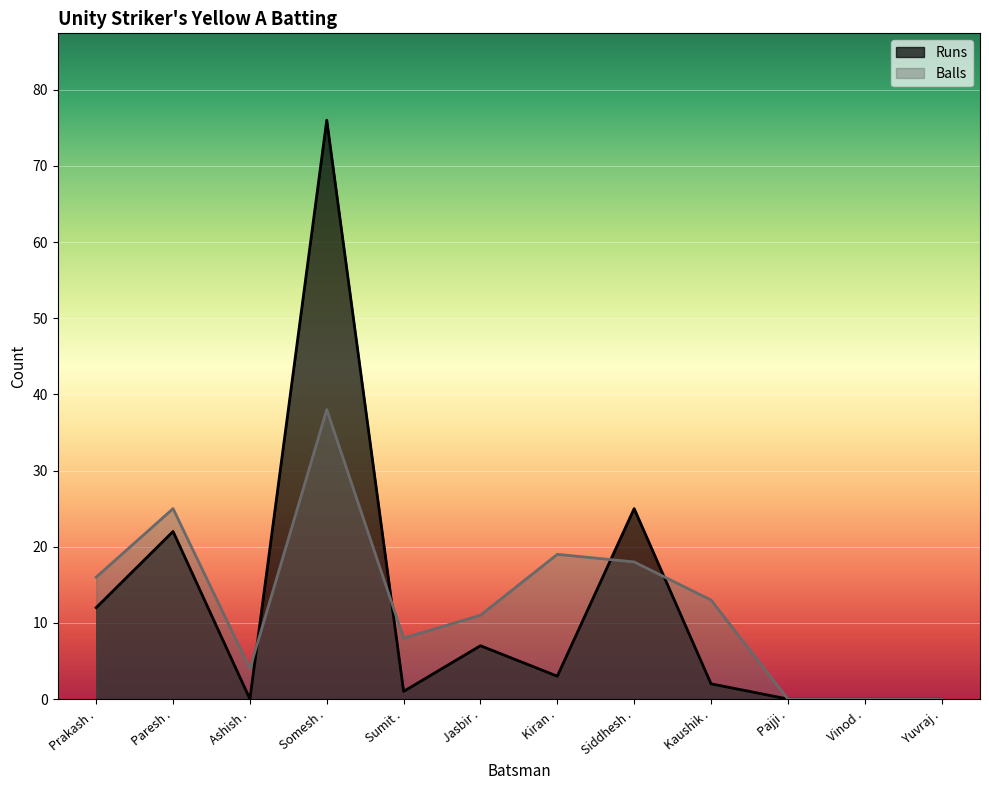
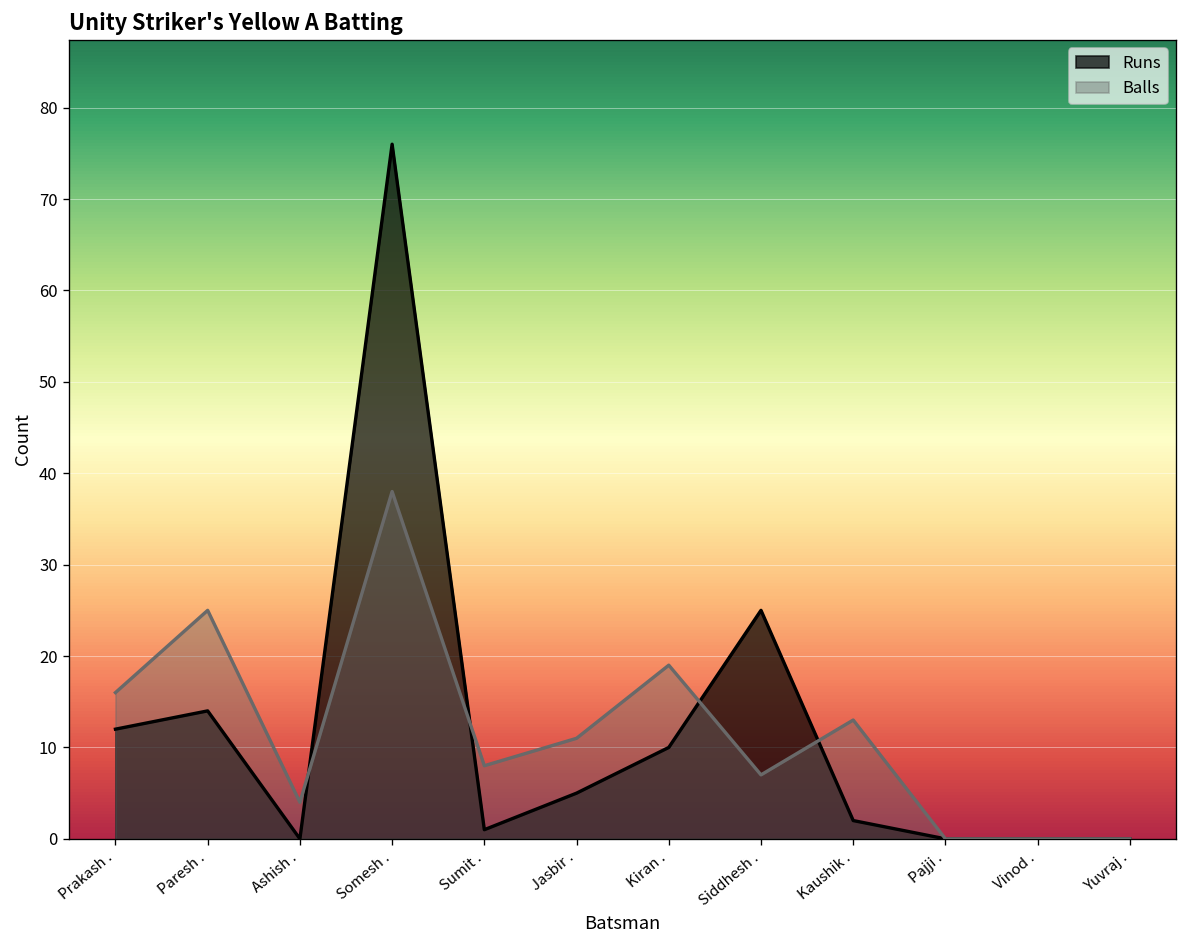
Runs, Paresh .: 22 -> 14
Runs, Jasbir .: 7 -> 5
Runs, Kiran .: 3 -> 10
Balls, Siddhesh .: 18 -> 7
